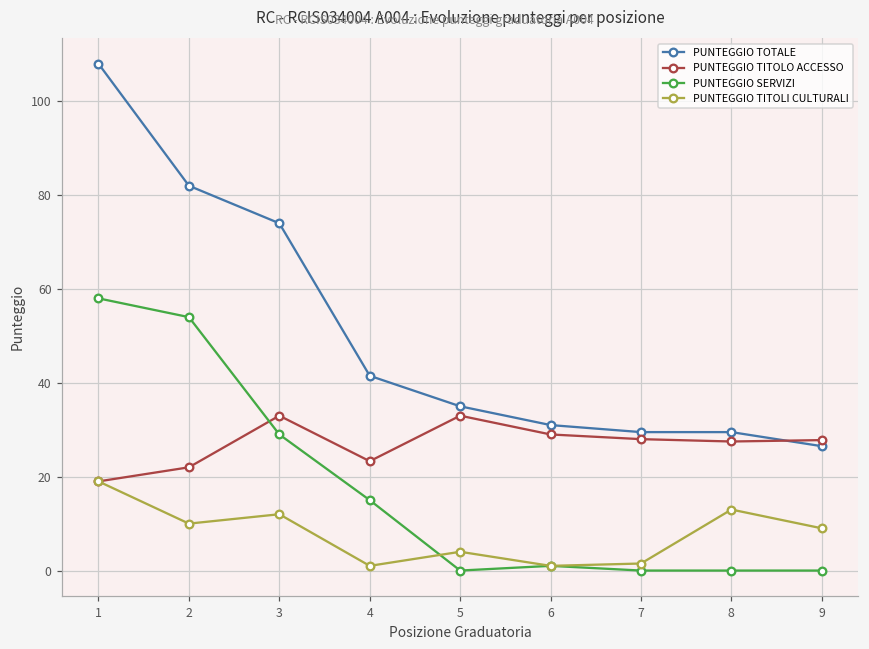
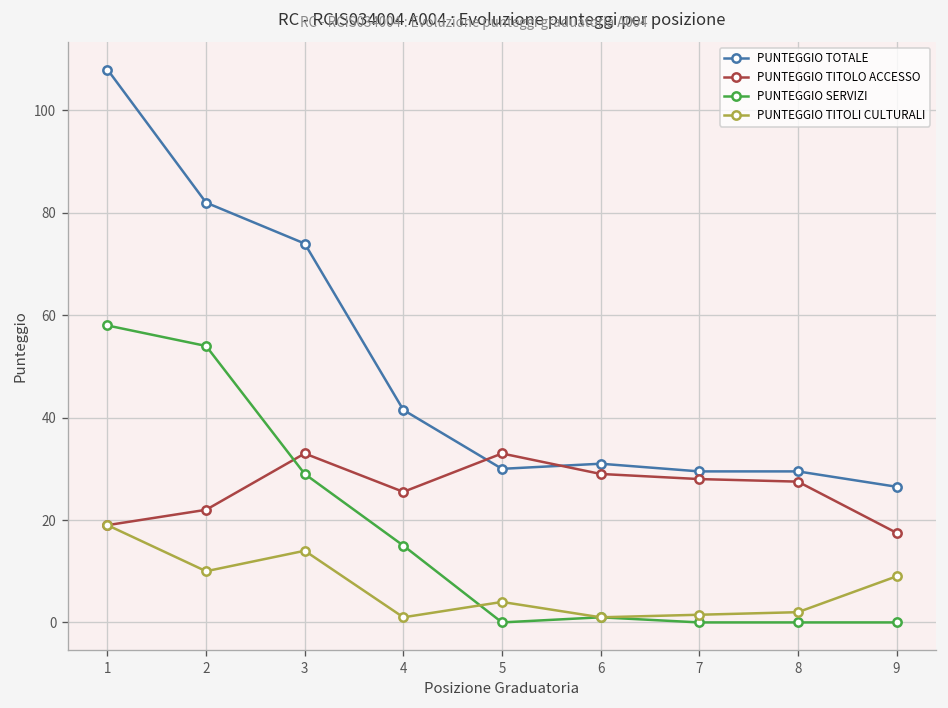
PUNTEGGIO TITOLI CULTURALI, 3: 12 -> 14
PUNTEGGIO TITOLO ACCESSO, 4: 23 -> 26
PUNTEGGIO TOTALE, 5: 35 -> 30
PUNTEGGIO TITOLI CULTURALI, 8: 13 -> 2
PUNTEGGIO TITOLO ACCESSO, 9: 28 -> 18
